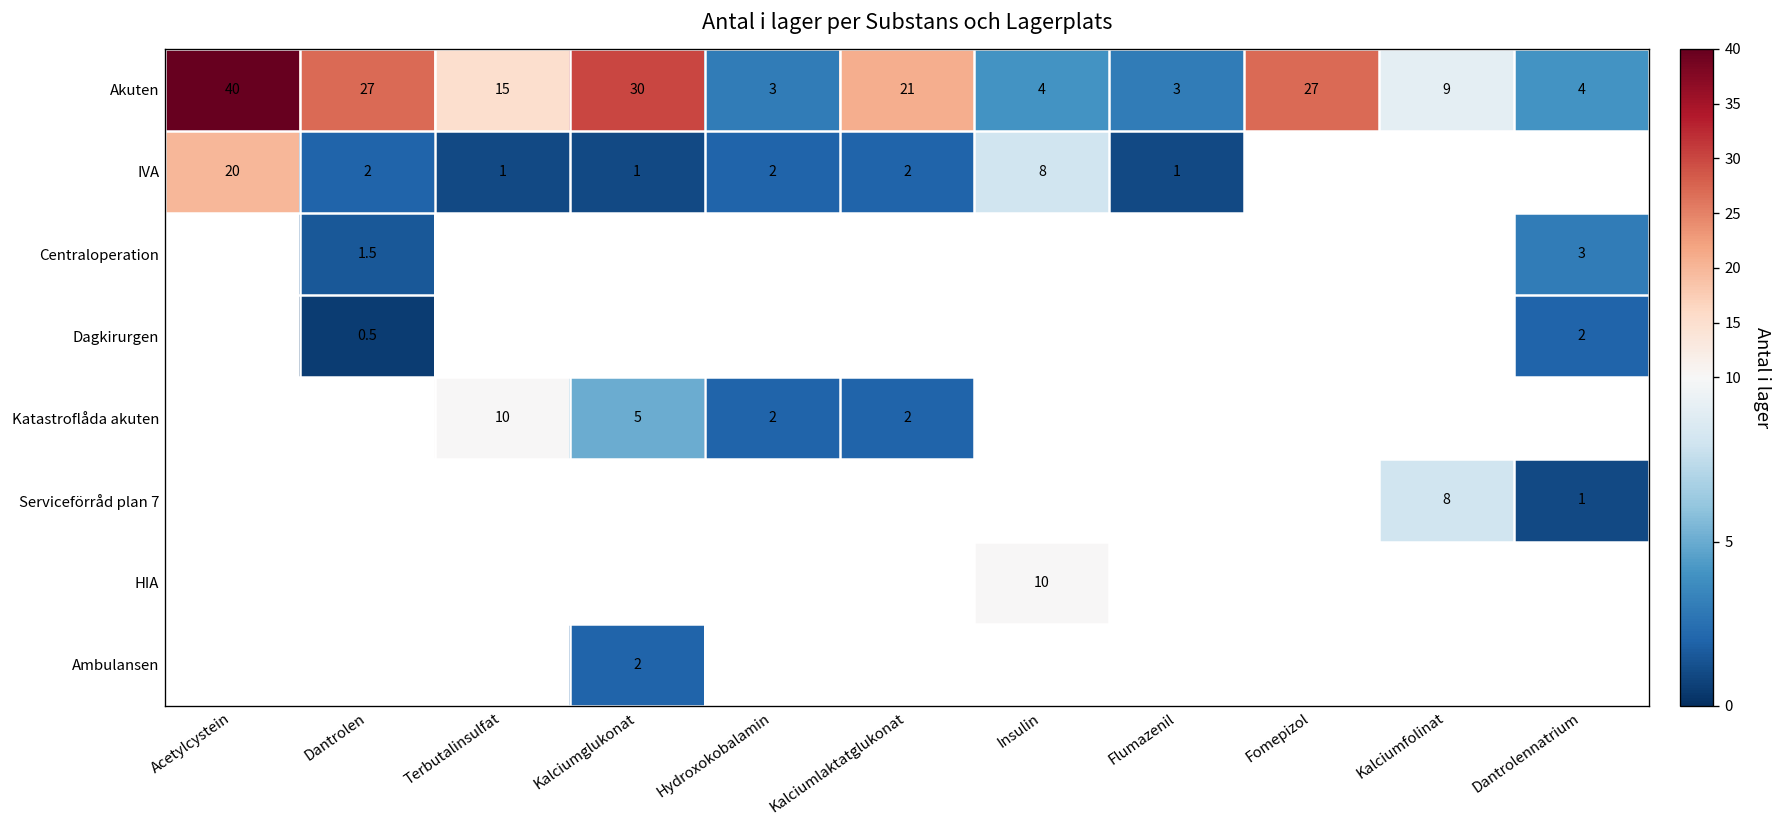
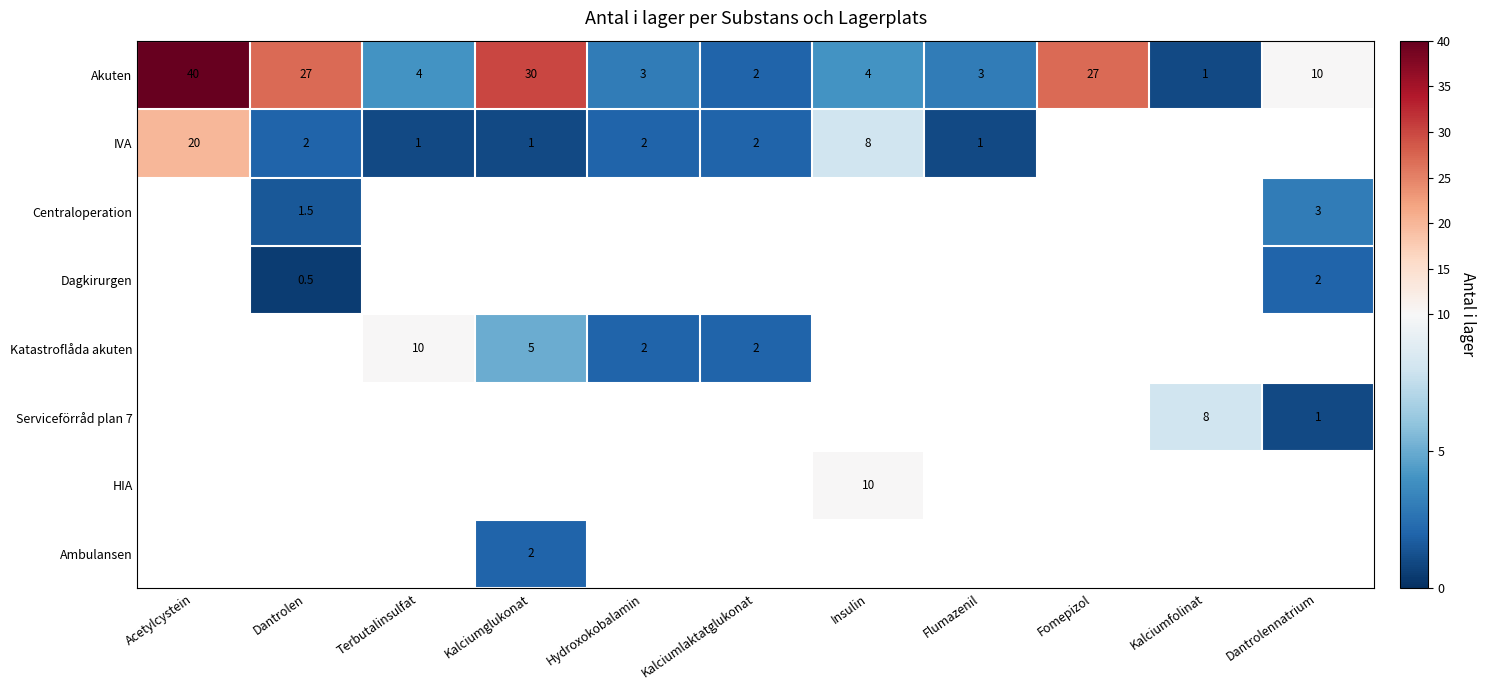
Akuten, Terbutalinsulfat: 15 -> 4
Akuten, Kalciumlaktatglukonat: 21 -> 2
Akuten, Kalciumfolinat: 9 -> 1
Akuten, Dantrolennatrium: 4 -> 10
